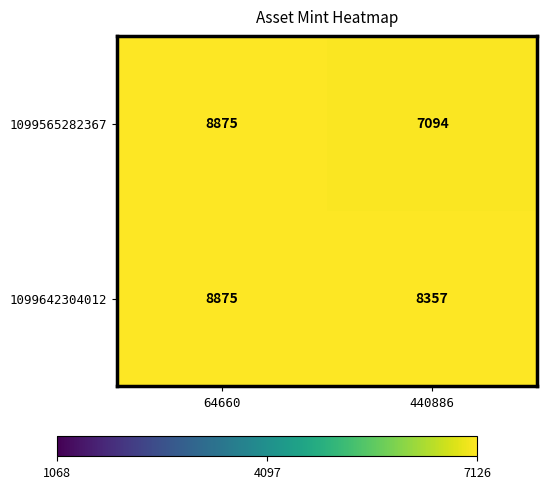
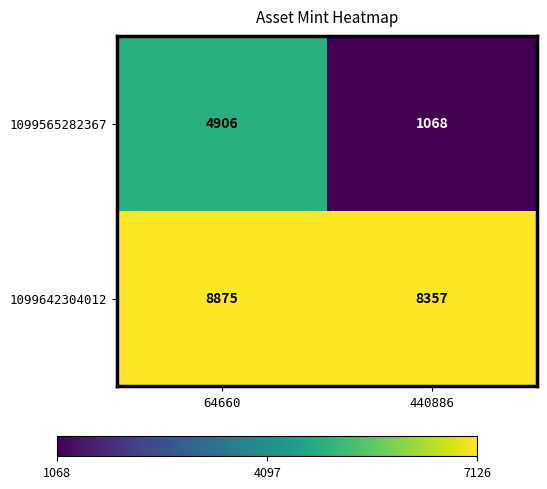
1099565282367, 64660: 8875 -> 4906
1099565282367, 440886: 7094 -> 1068
